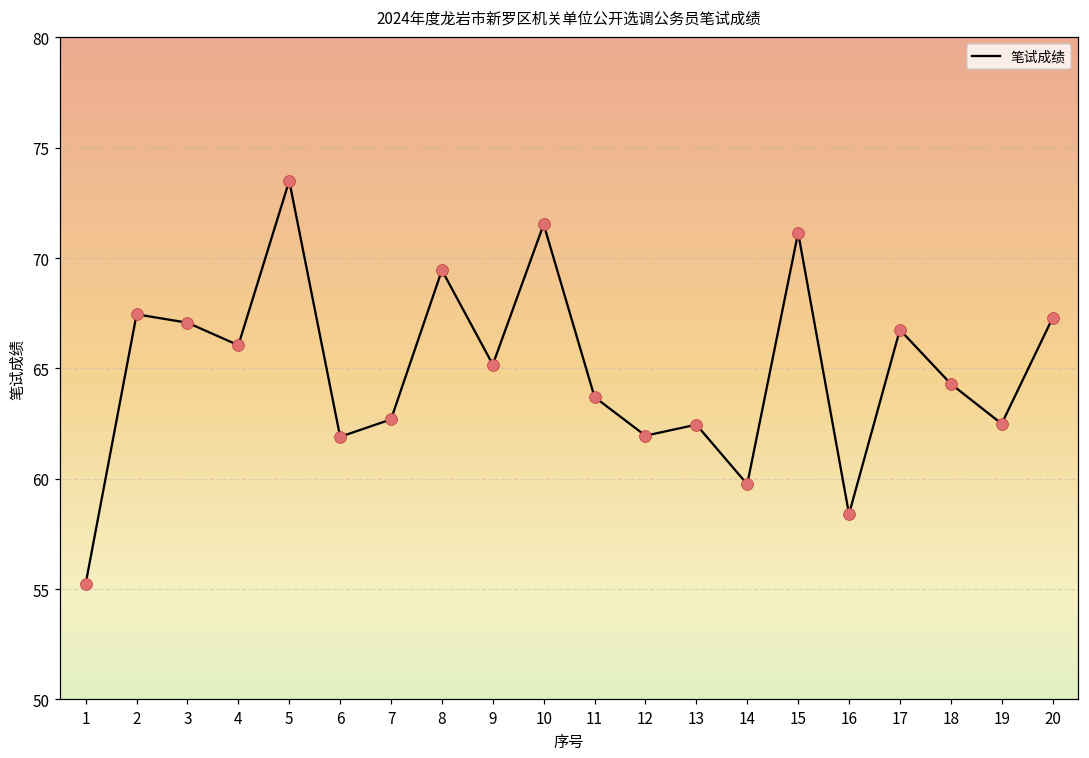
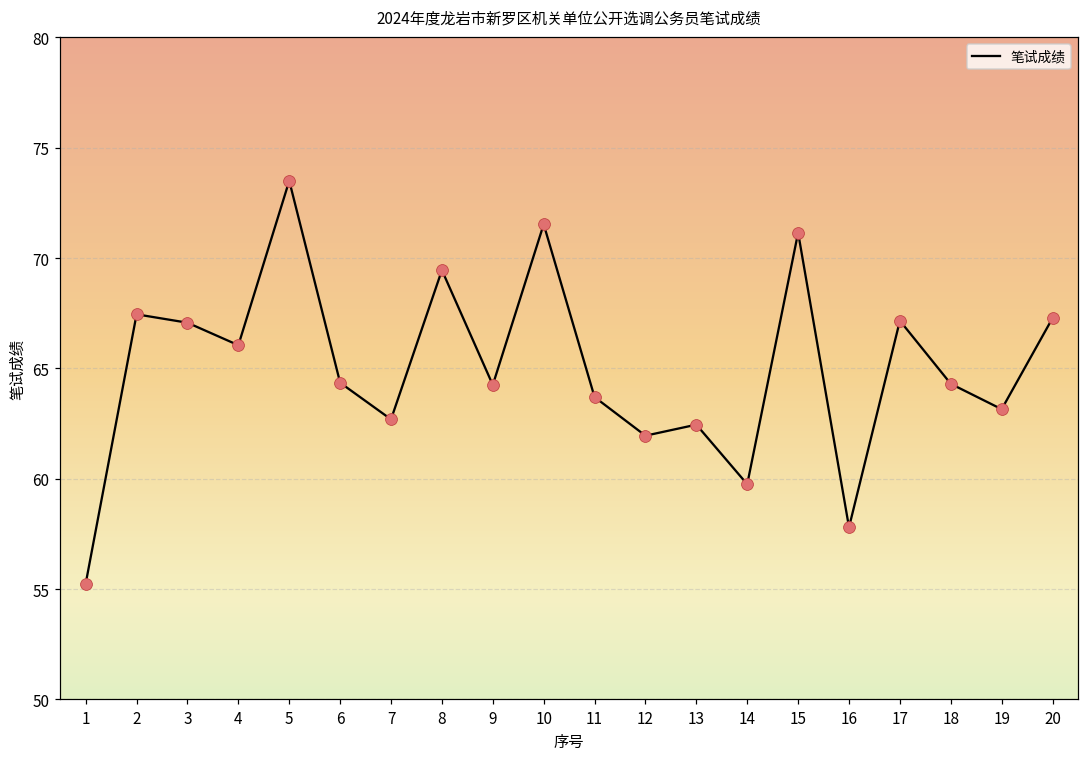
6: 61.9 -> 64.4
9: 65.2 -> 64.3
16: 58.4 -> 57.8
17: 66.8 -> 67.2
19: 62.5 -> 63.2
